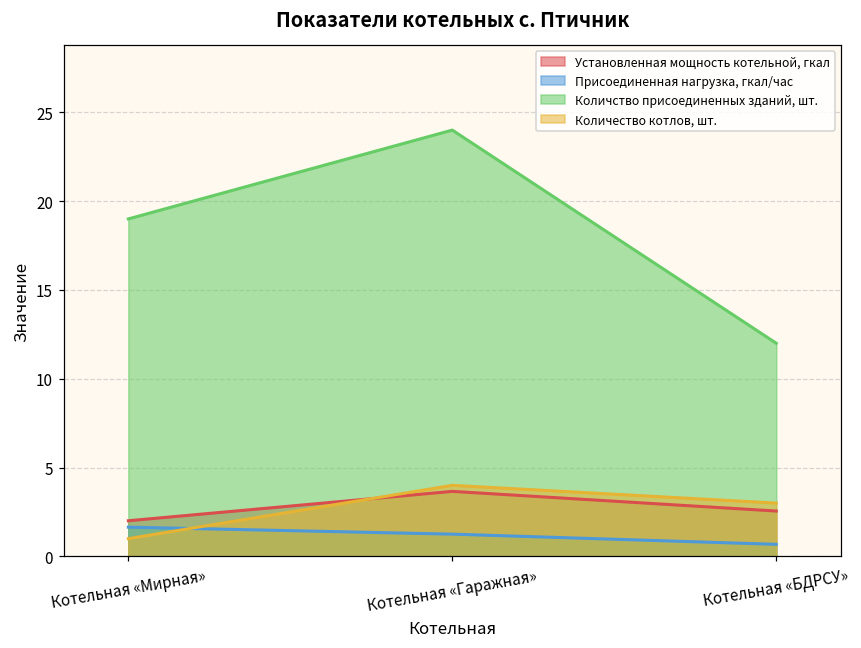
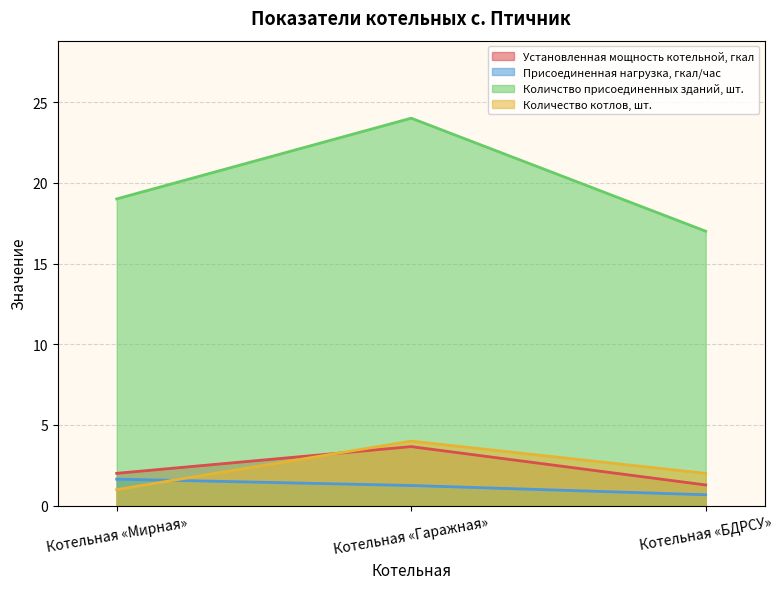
Установленная мощность котельной, гкал, Котельная «БДРСУ»: 2.6 -> 1.3
Количство присоединенных зданий, шт., Котельная «БДРСУ»: 12 -> 17
Количество котлов, шт., Котельная «БДРСУ»: 3 -> 2
